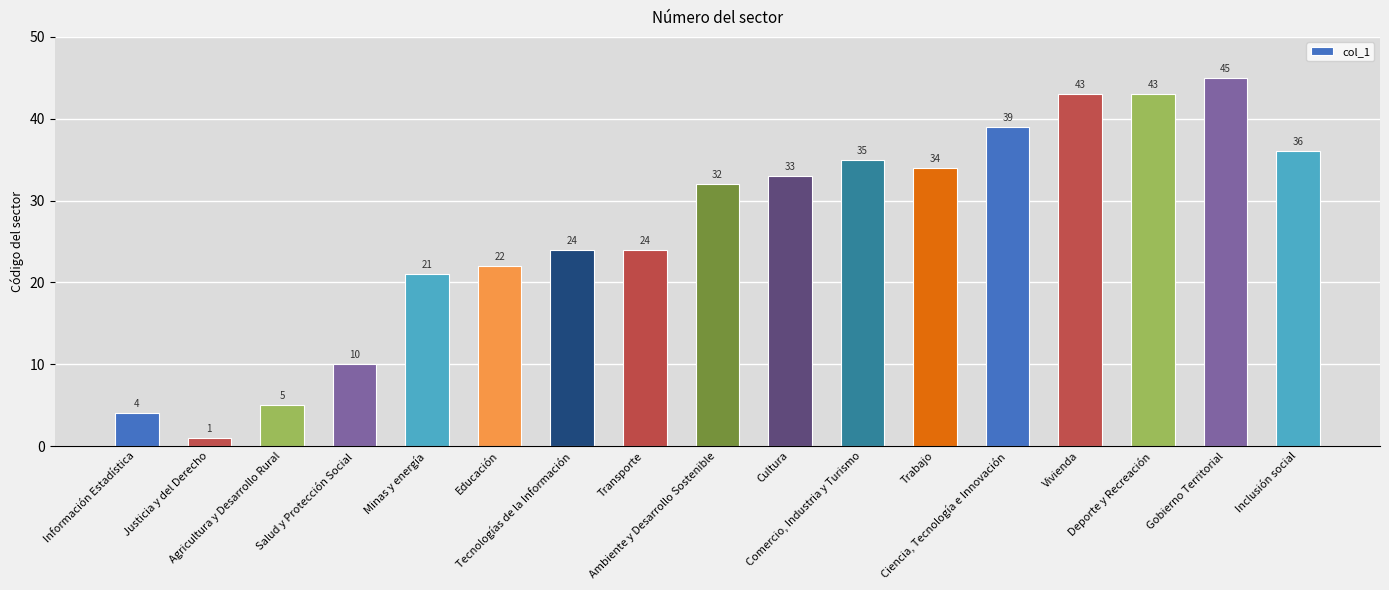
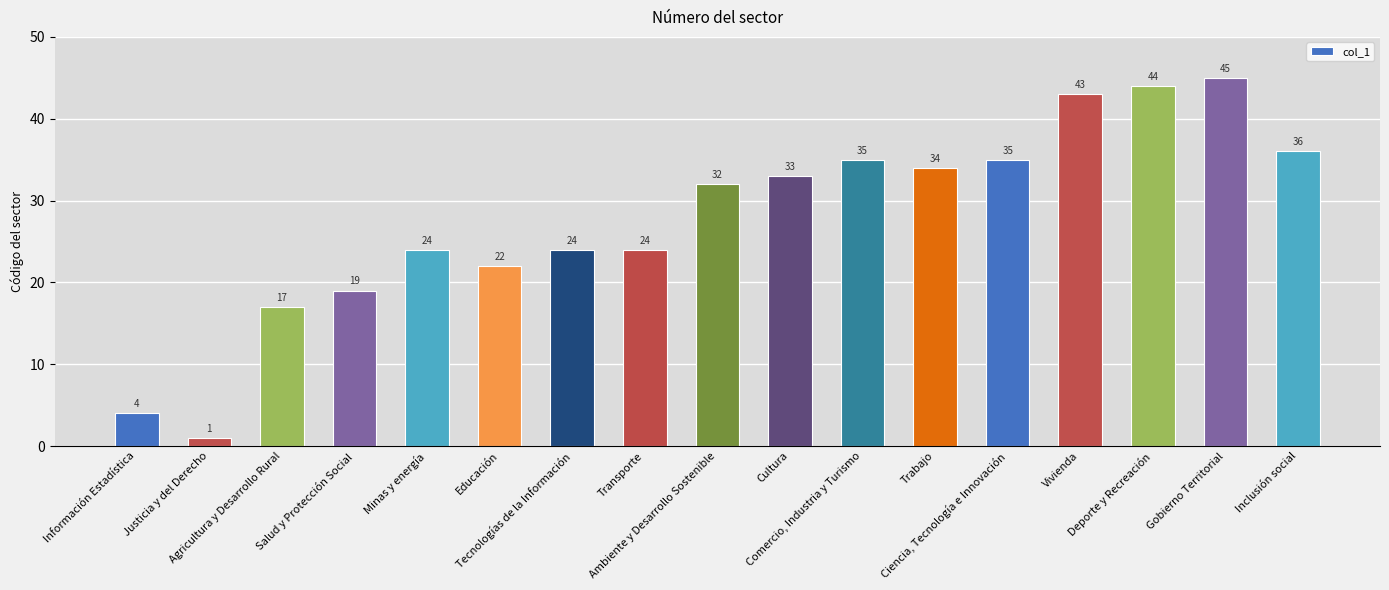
Agricultura y Desarrollo Rural: 5 -> 17
Salud y Protección Social: 10 -> 19
Minas y energía: 21 -> 24
Ciencia, Tecnología e Innovación: 39 -> 35
Deporte y Recreación: 43 -> 44
